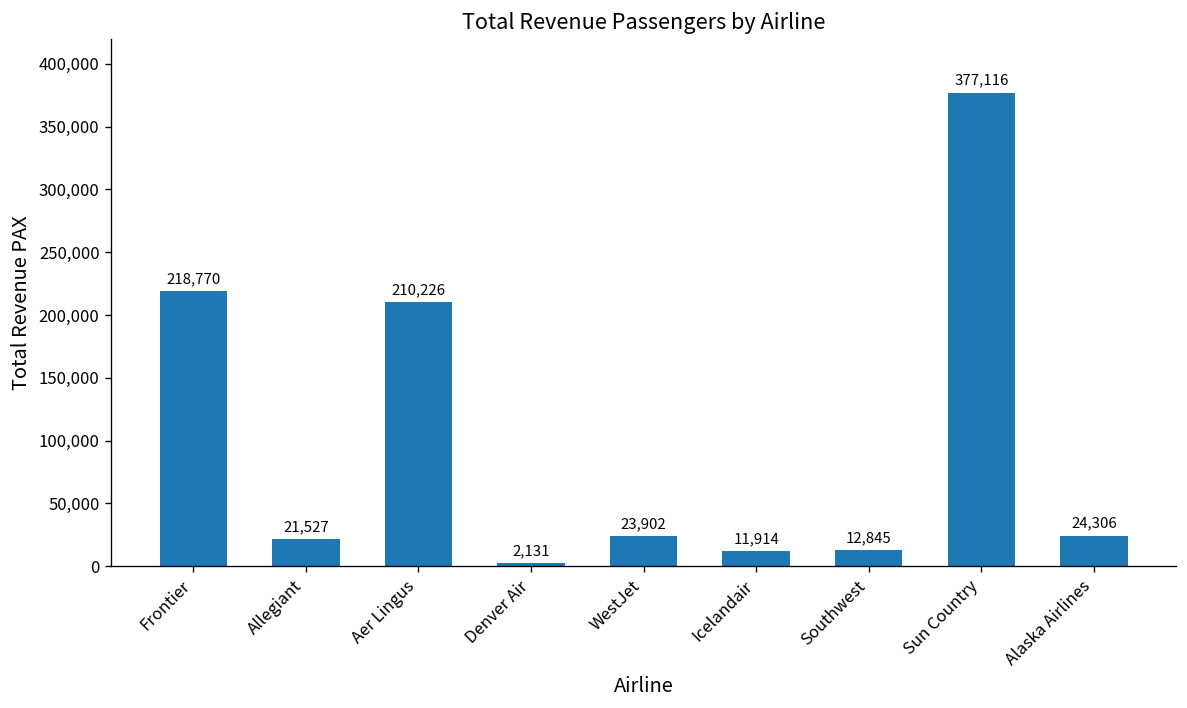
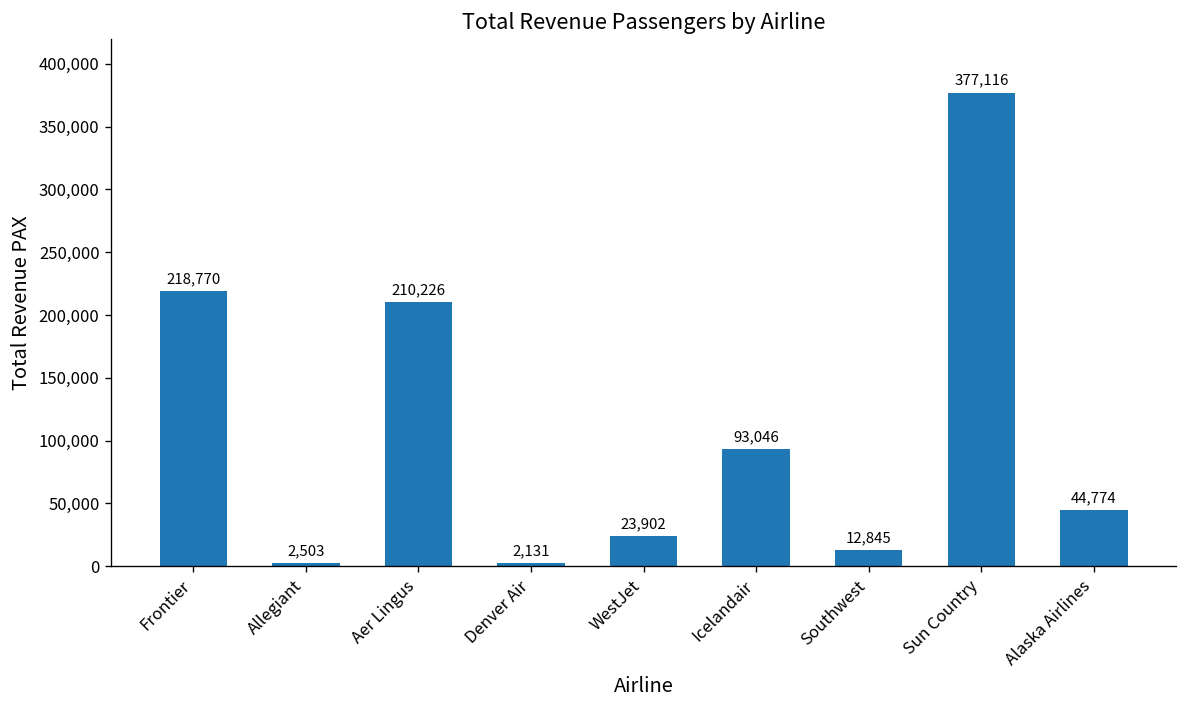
Allegiant: 21,527 -> 2,503
Icelandair: 11,914 -> 93,046
Alaska Airlines: 24,306 -> 44,774
